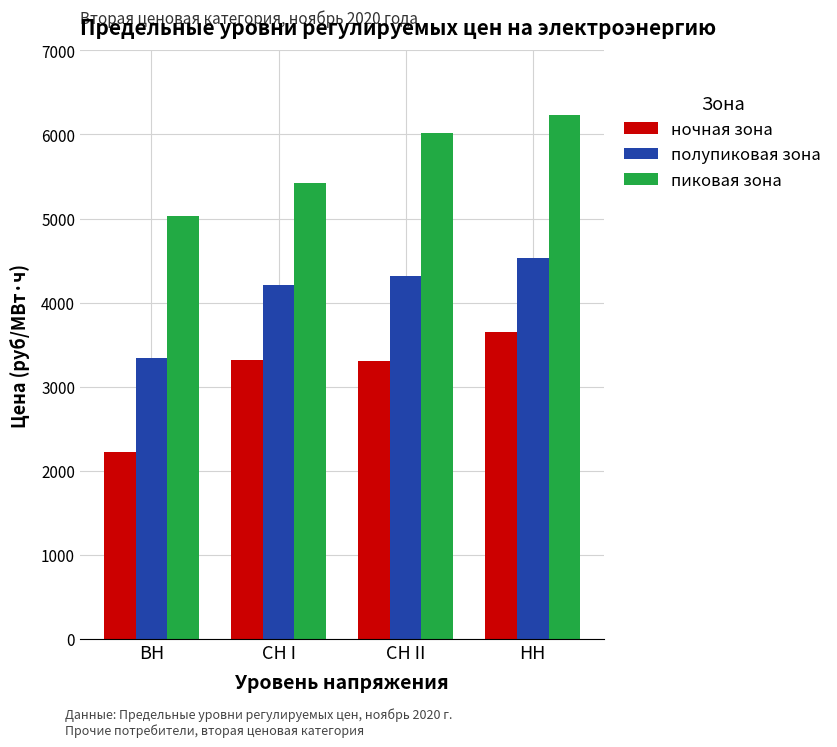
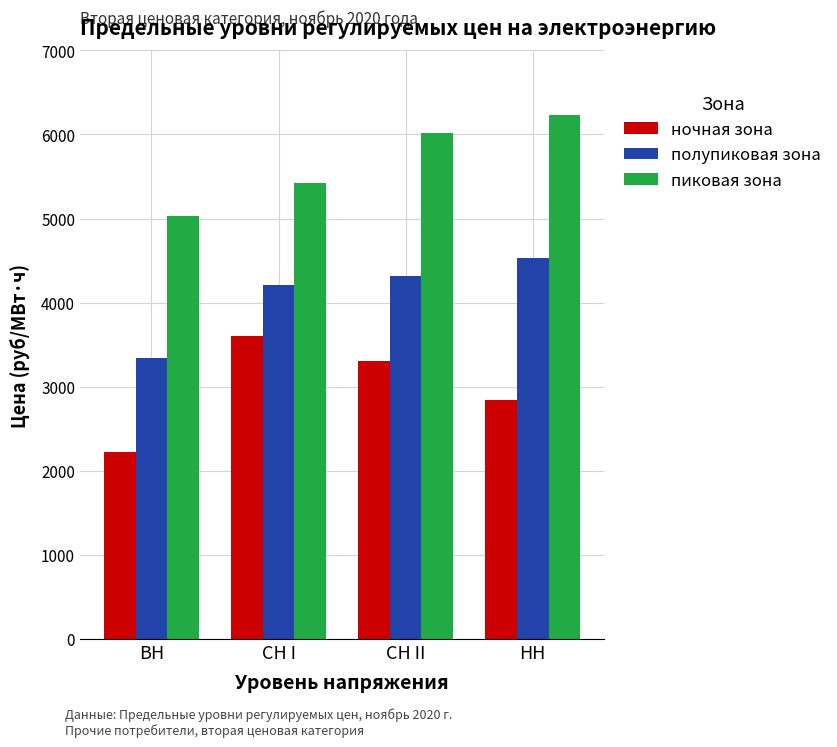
ночная зона, СН I: 3300 -> 3600
ночная зона, НН: 3600 -> 2800
